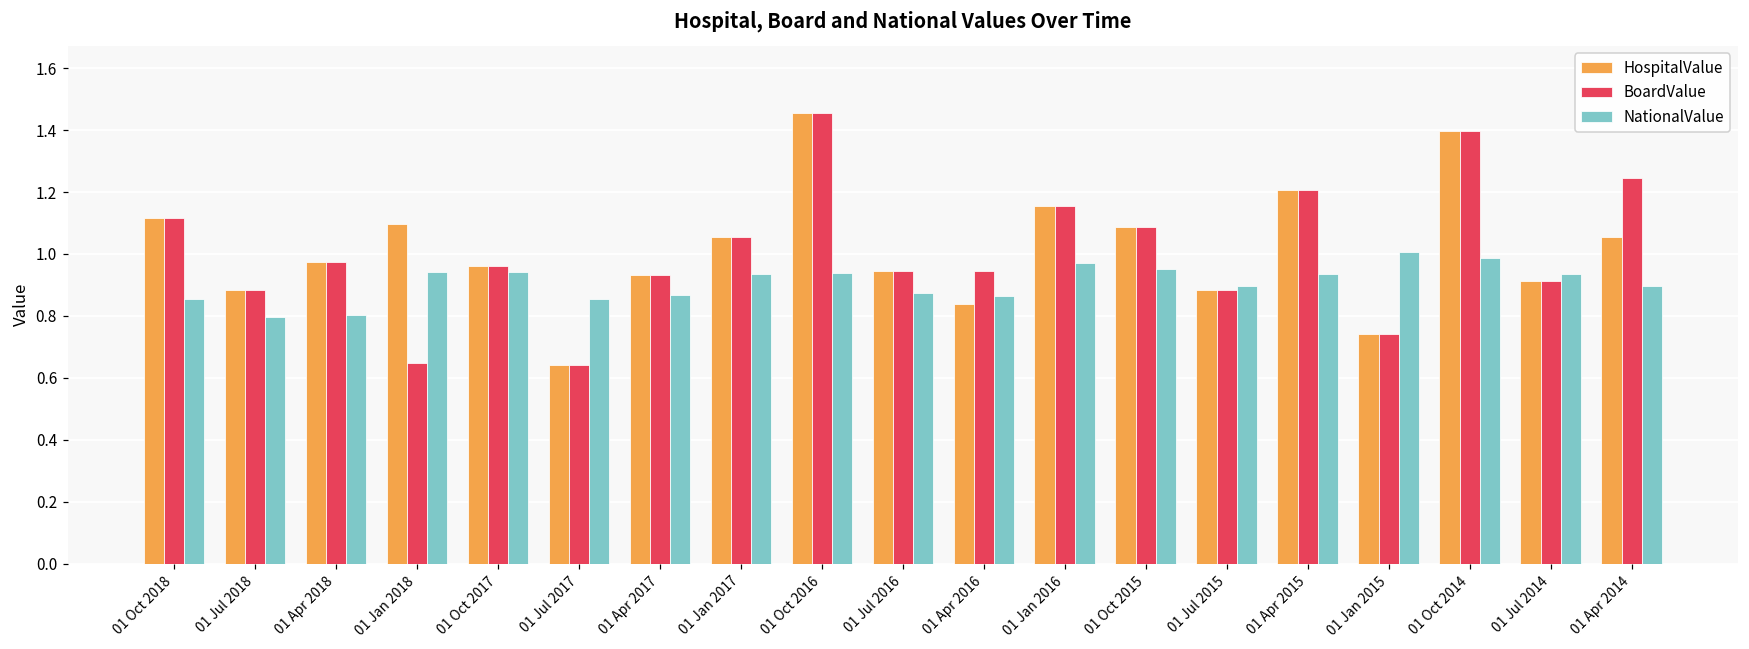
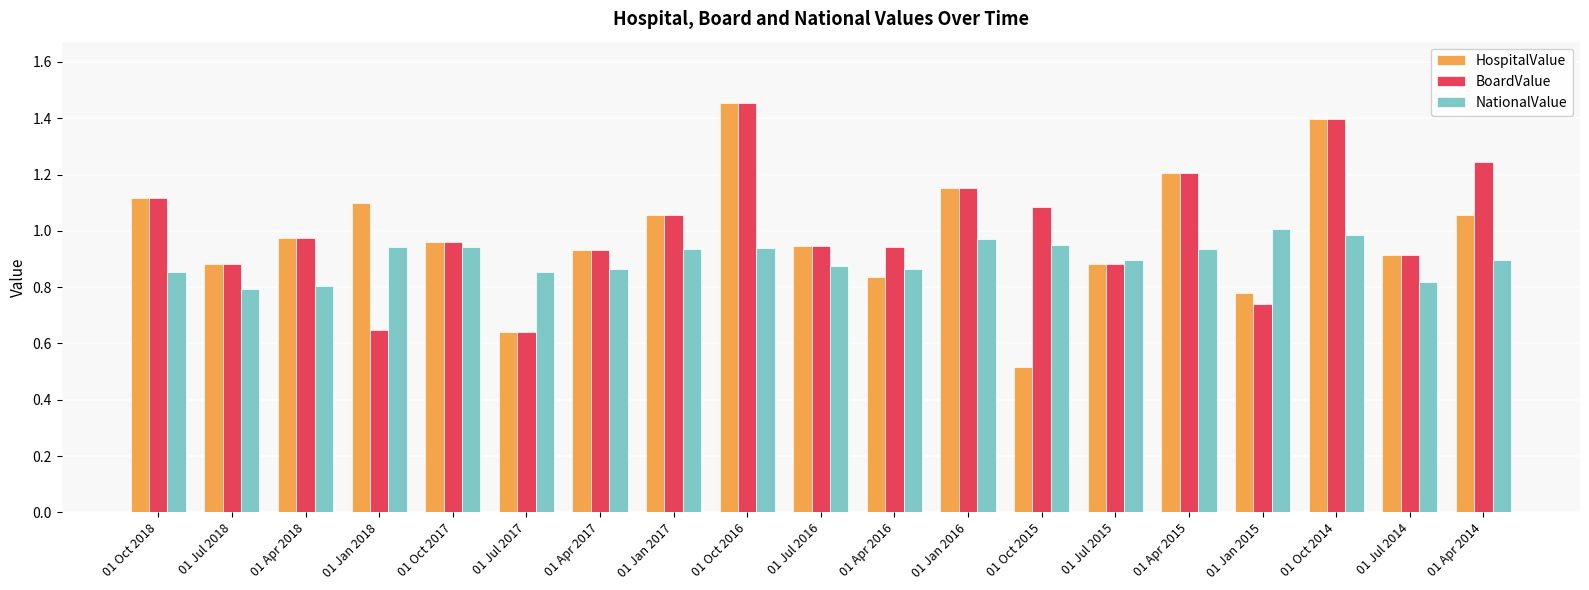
HospitalValue, 01 Oct 2015: 1.09 -> 0.52
HospitalValue, 01 Jan 2015: 0.74 -> 0.78
NationalValue, 01 Jul 2014: 0.93 -> 0.82
